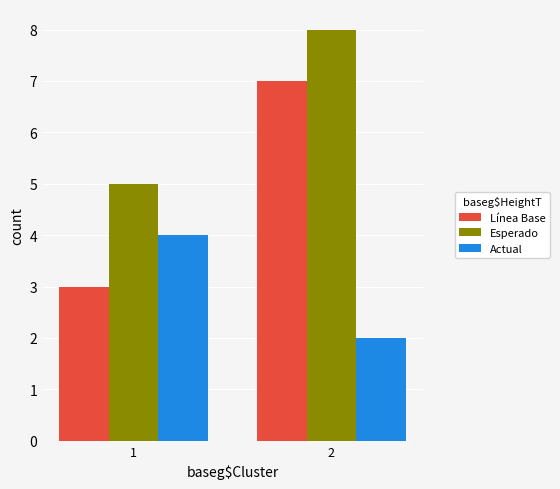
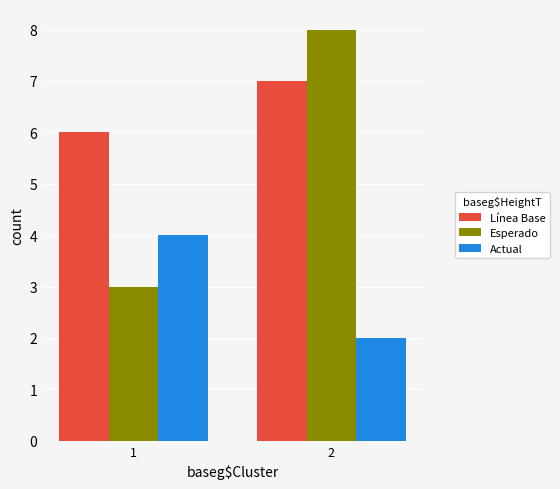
Línea Base, 1: 3 -> 6
Esperado, 1: 5 -> 3
